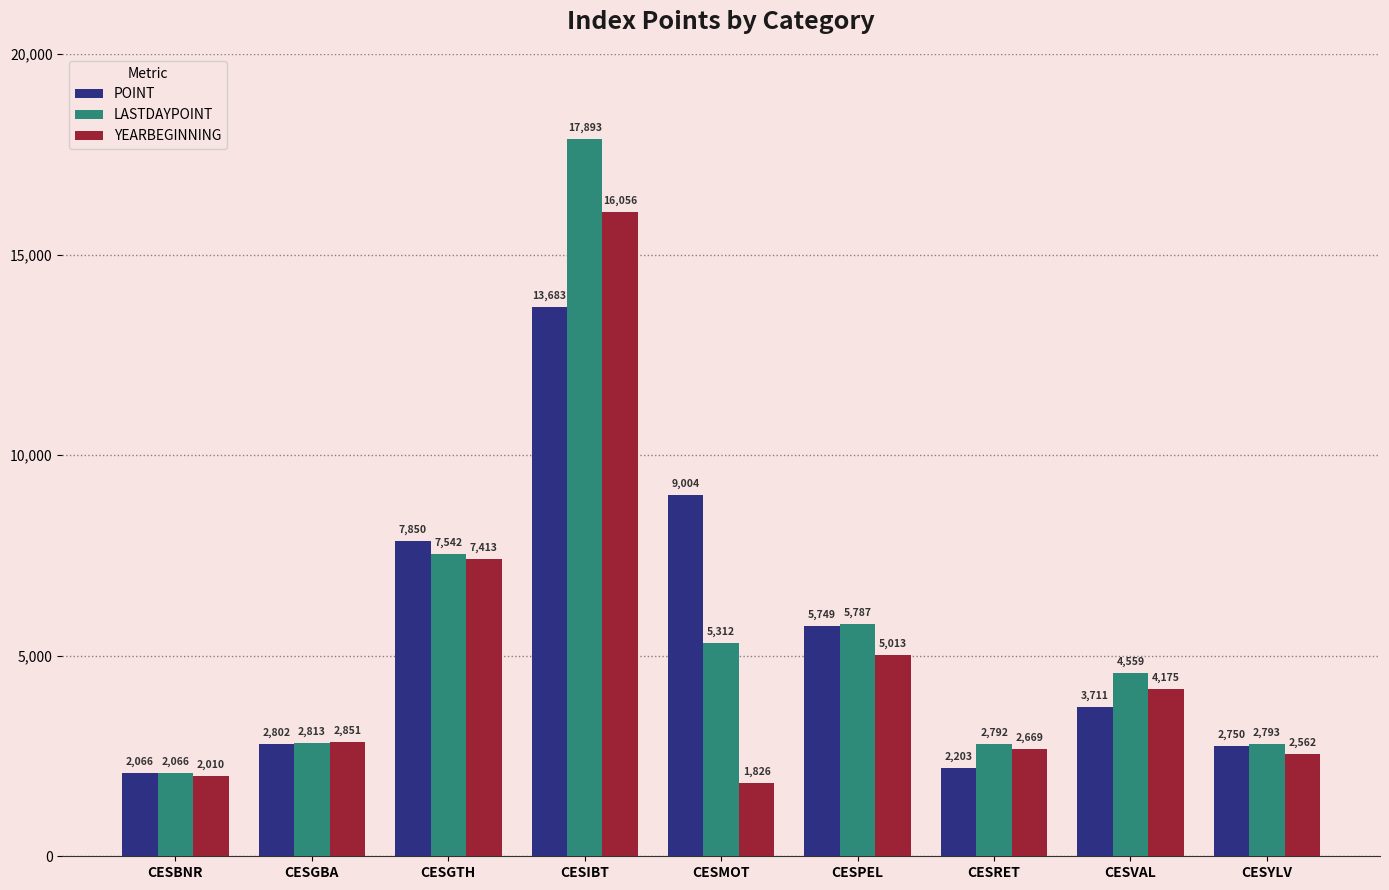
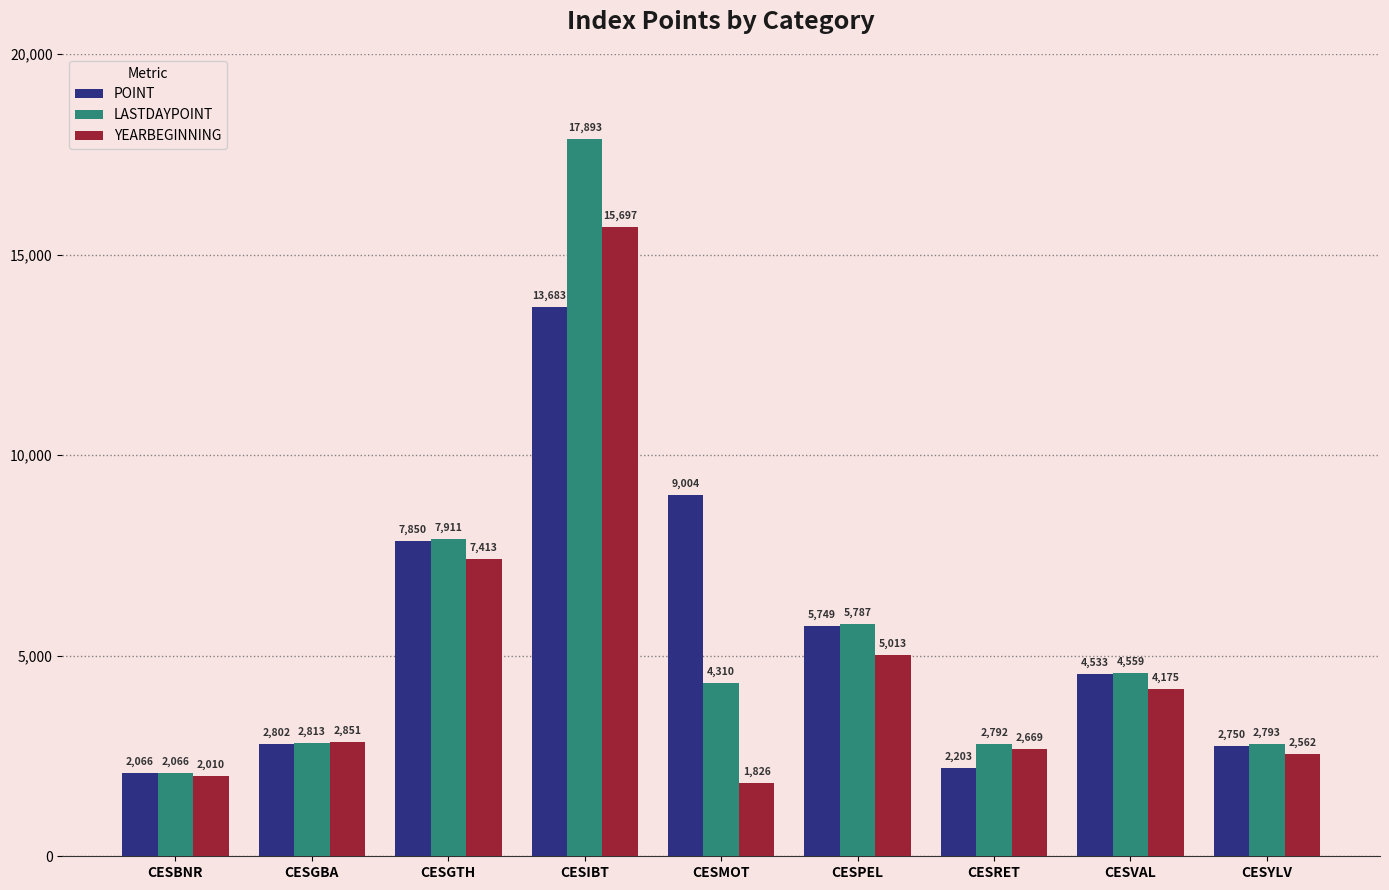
LASTDAYPOINT, CESGTH: 7,542 -> 7,911
YEARBEGINNING, CESIBT: 16,056 -> 15,697
LASTDAYPOINT, CESMOT: 5,312 -> 4,310
POINT, CESVAL: 3,711 -> 4,533
